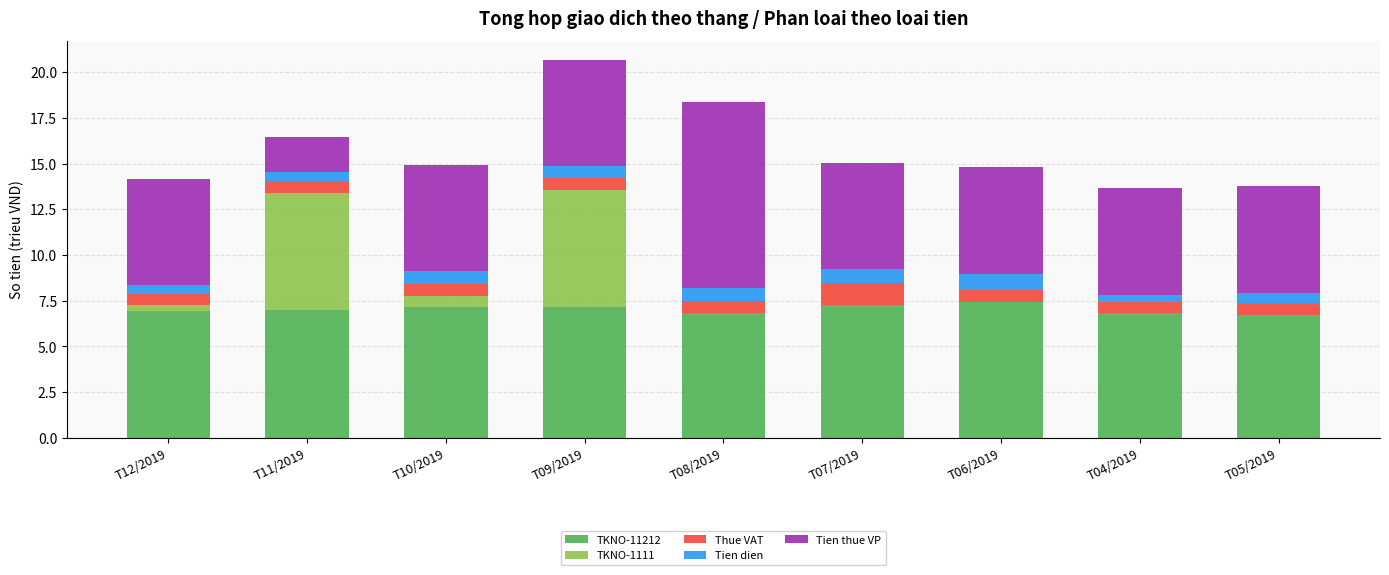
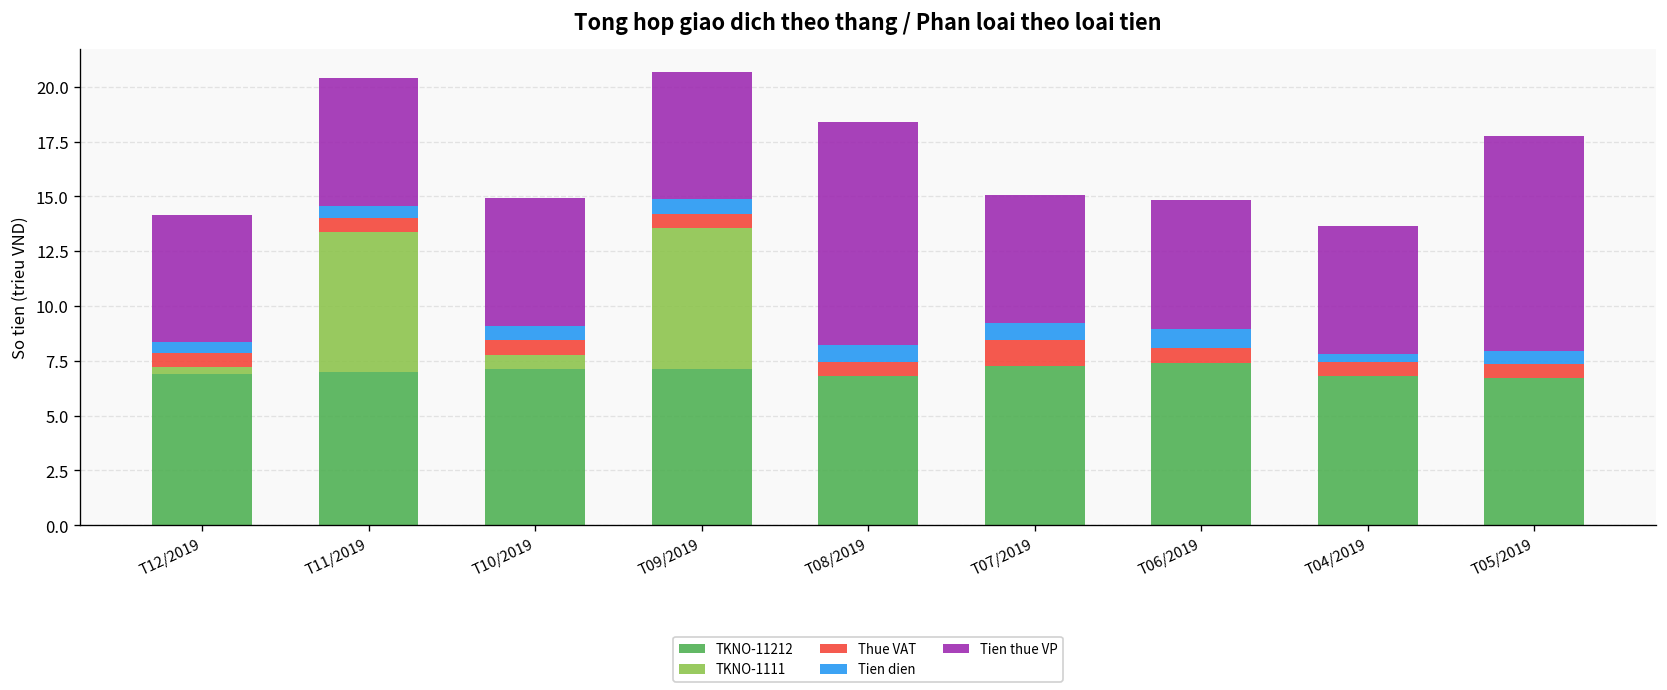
Tien thue VP, T11/2019: 1.9 -> 5.8
Tien thue VP, T05/2019: 5.8 -> 9.8
